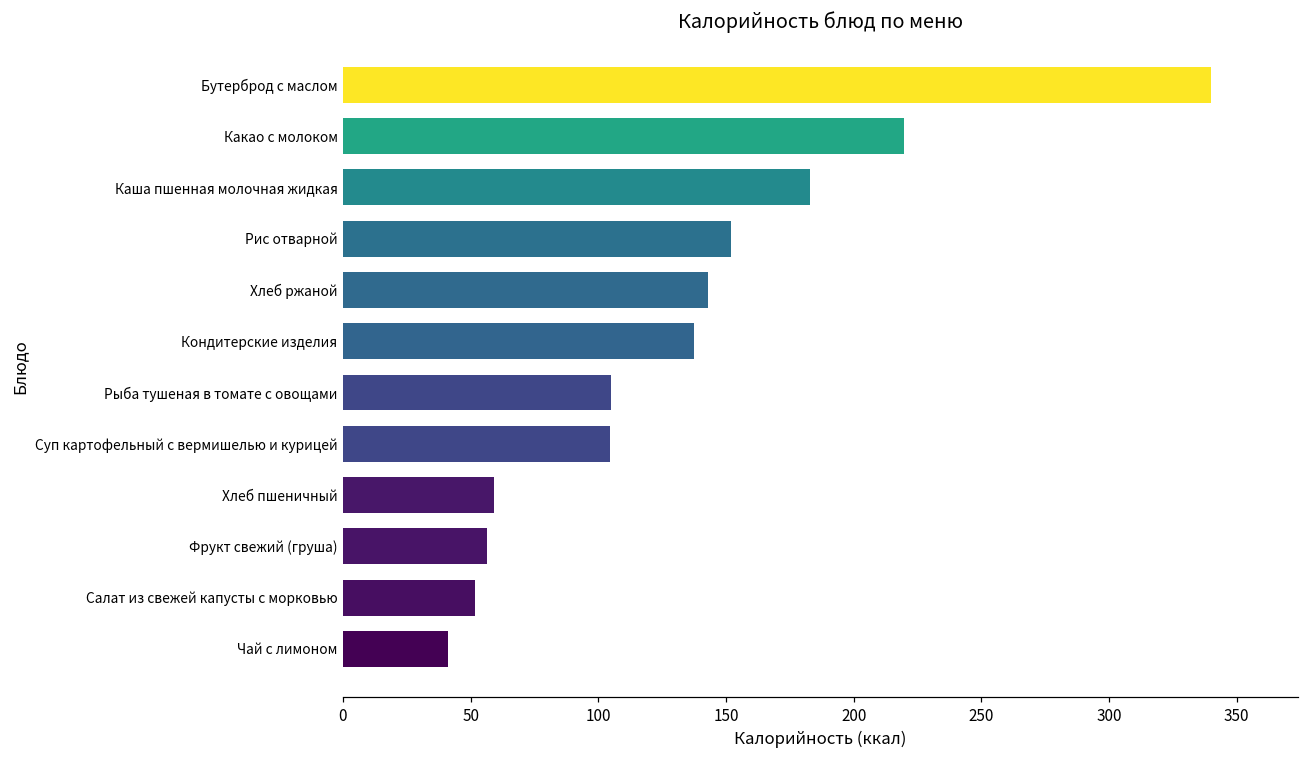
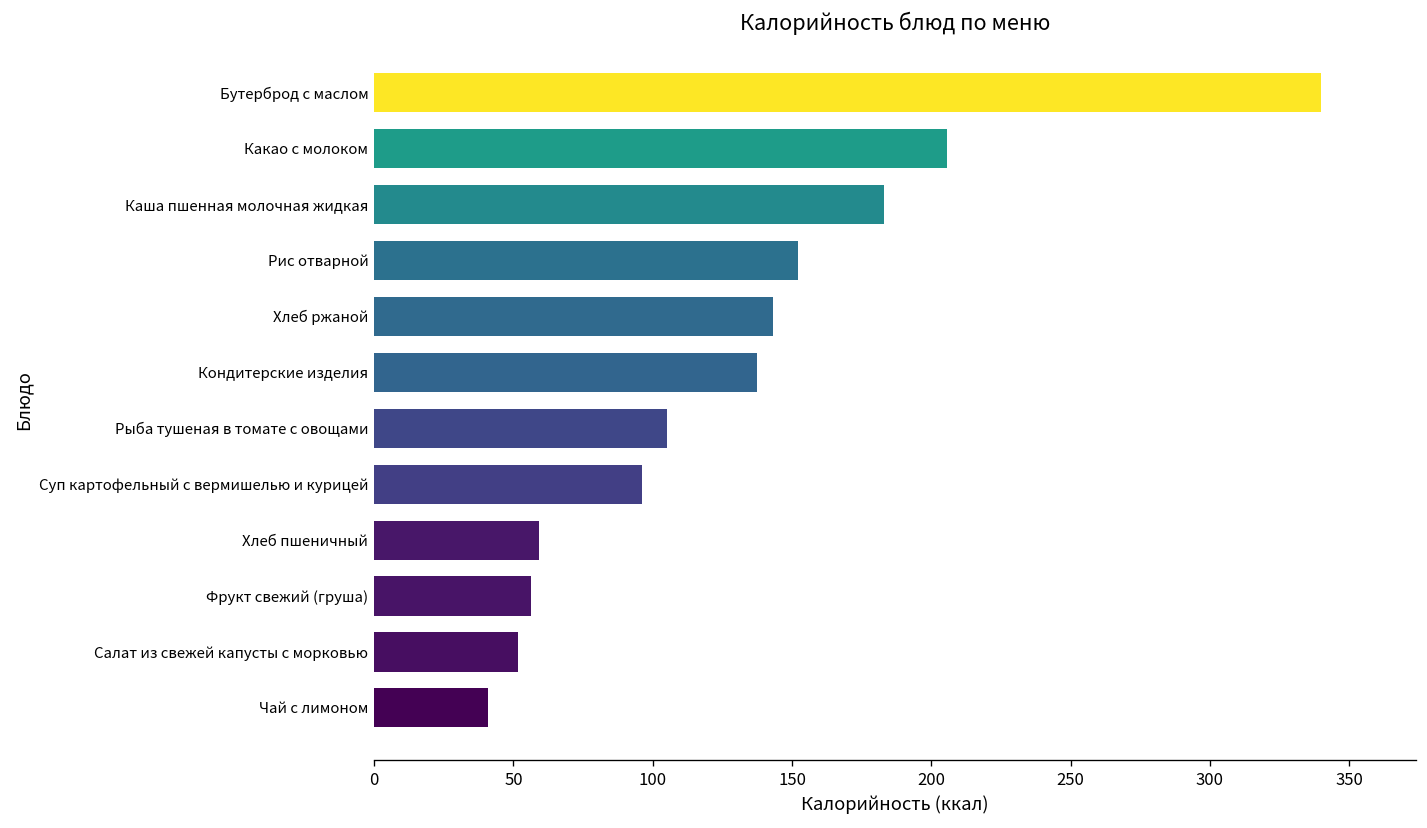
Какао с молоком: 220 -> 206
Суп картофельный с вермишелью и курицей: 105 -> 96
